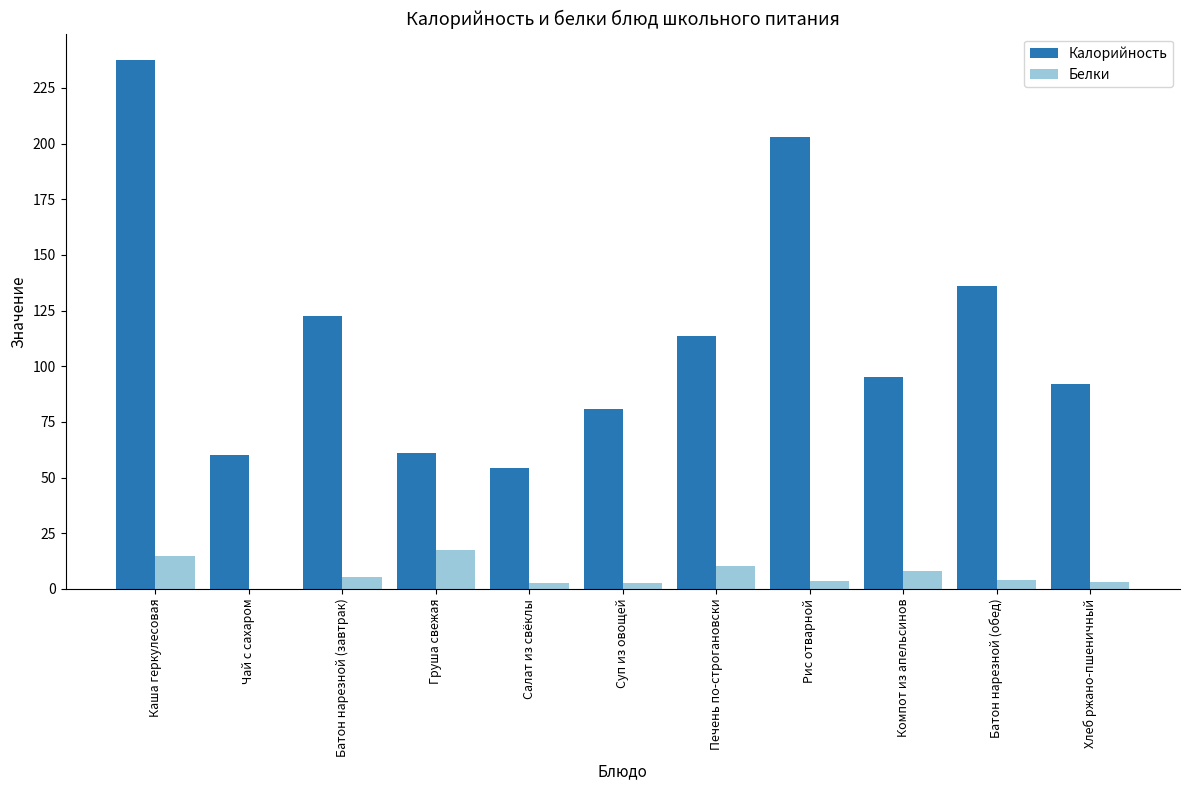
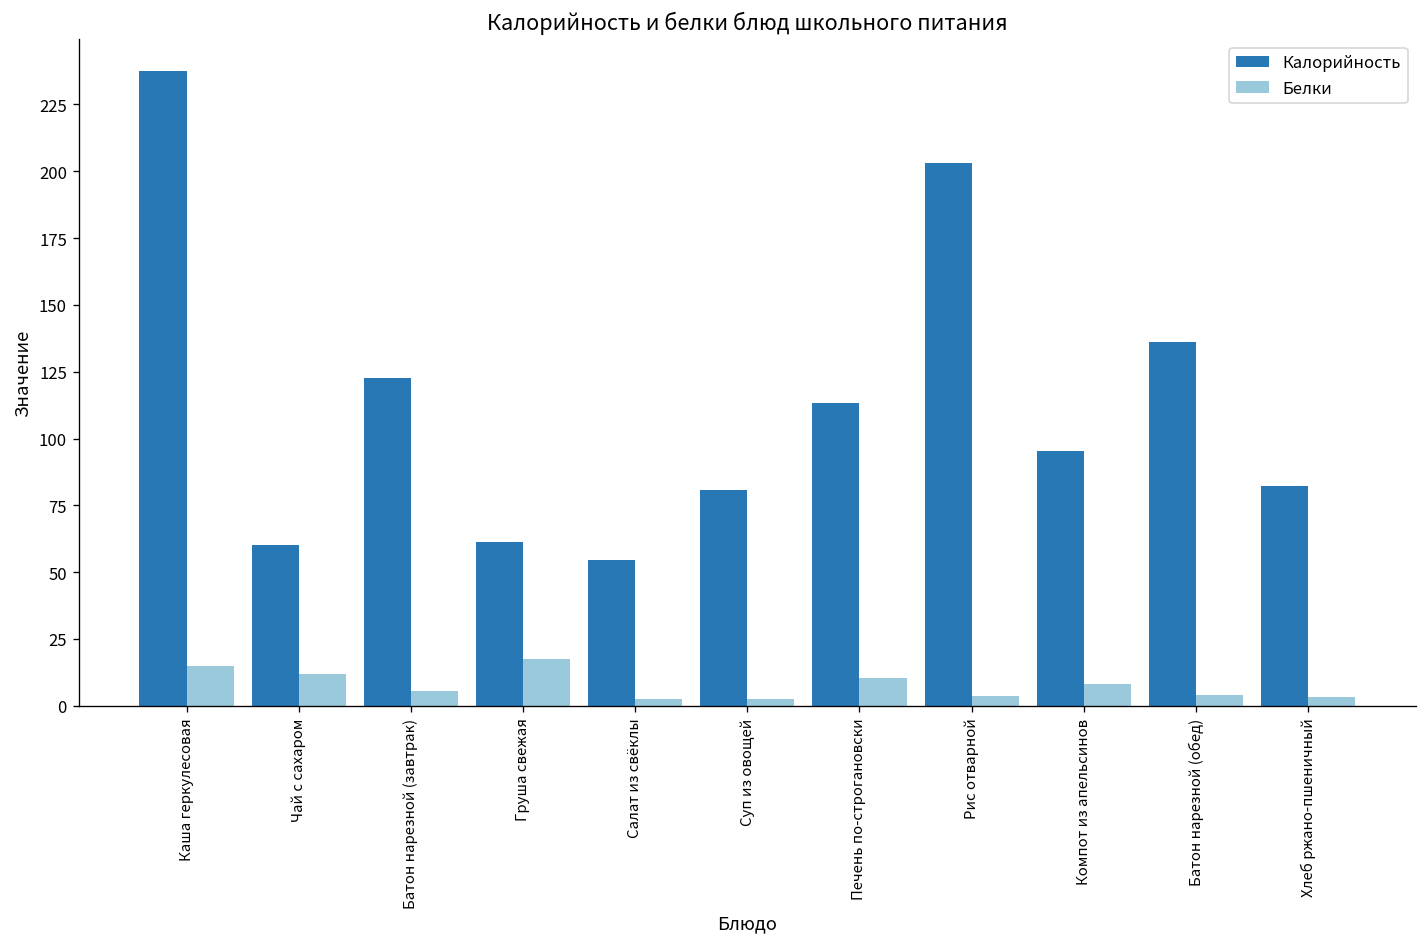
Белки, Чай с сахаром: 0 -> 12
Калорийность, Хлеб ржано-пшеничный: 92 -> 82
